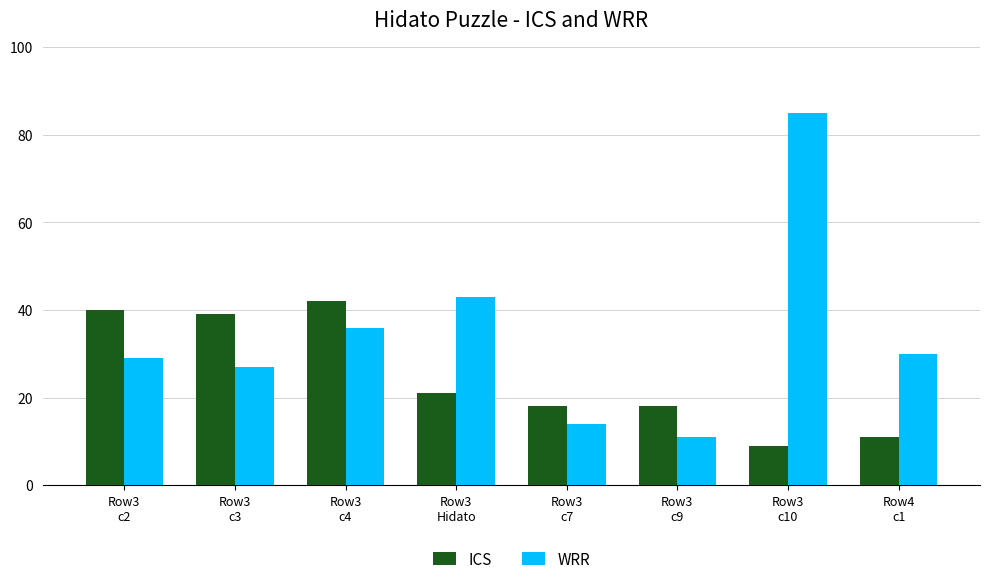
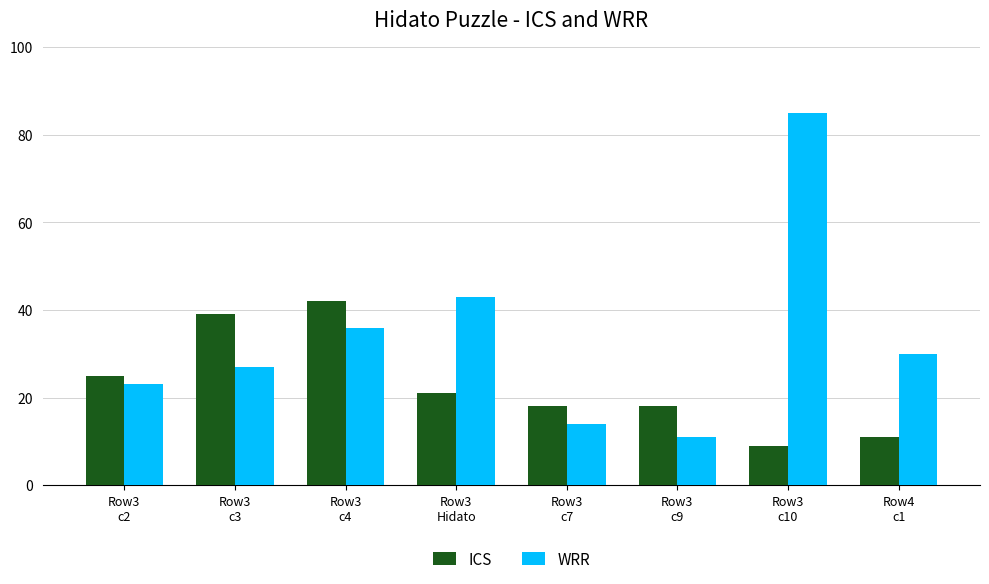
ICS, Row3 c2: 40 -> 25
WRR, Row3 c2: 29 -> 23
